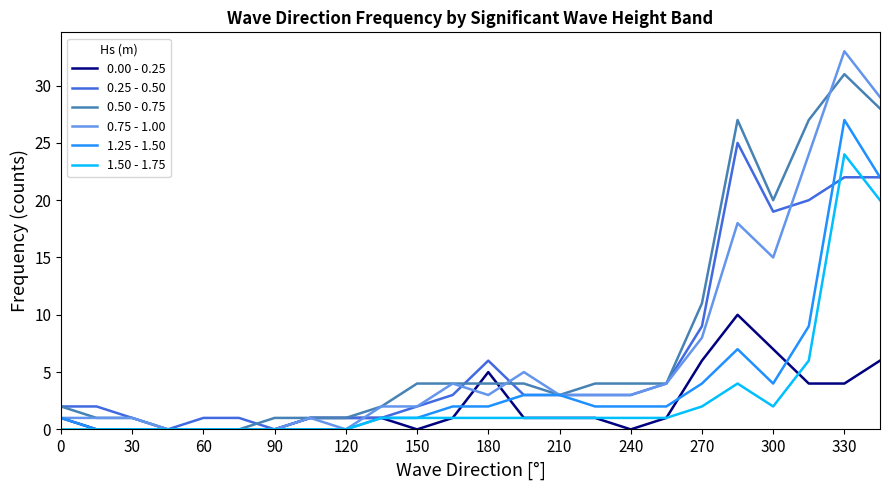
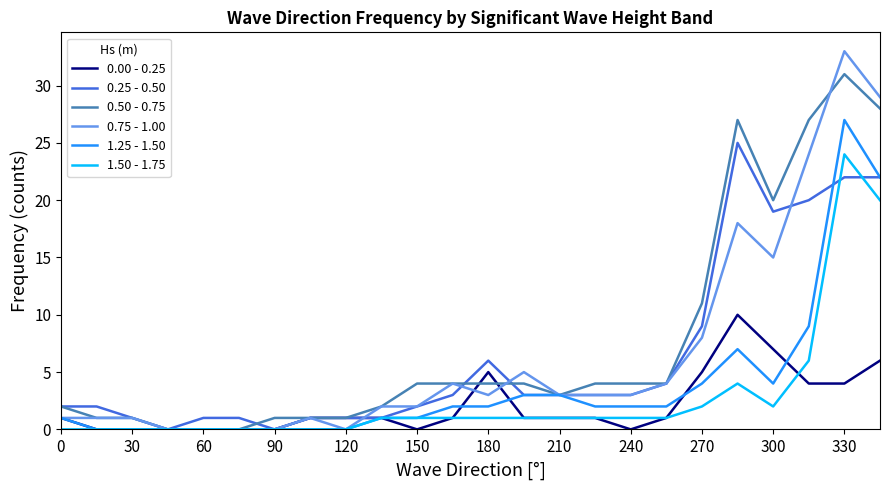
0.00 - 0.25, 270: 6 -> 5
